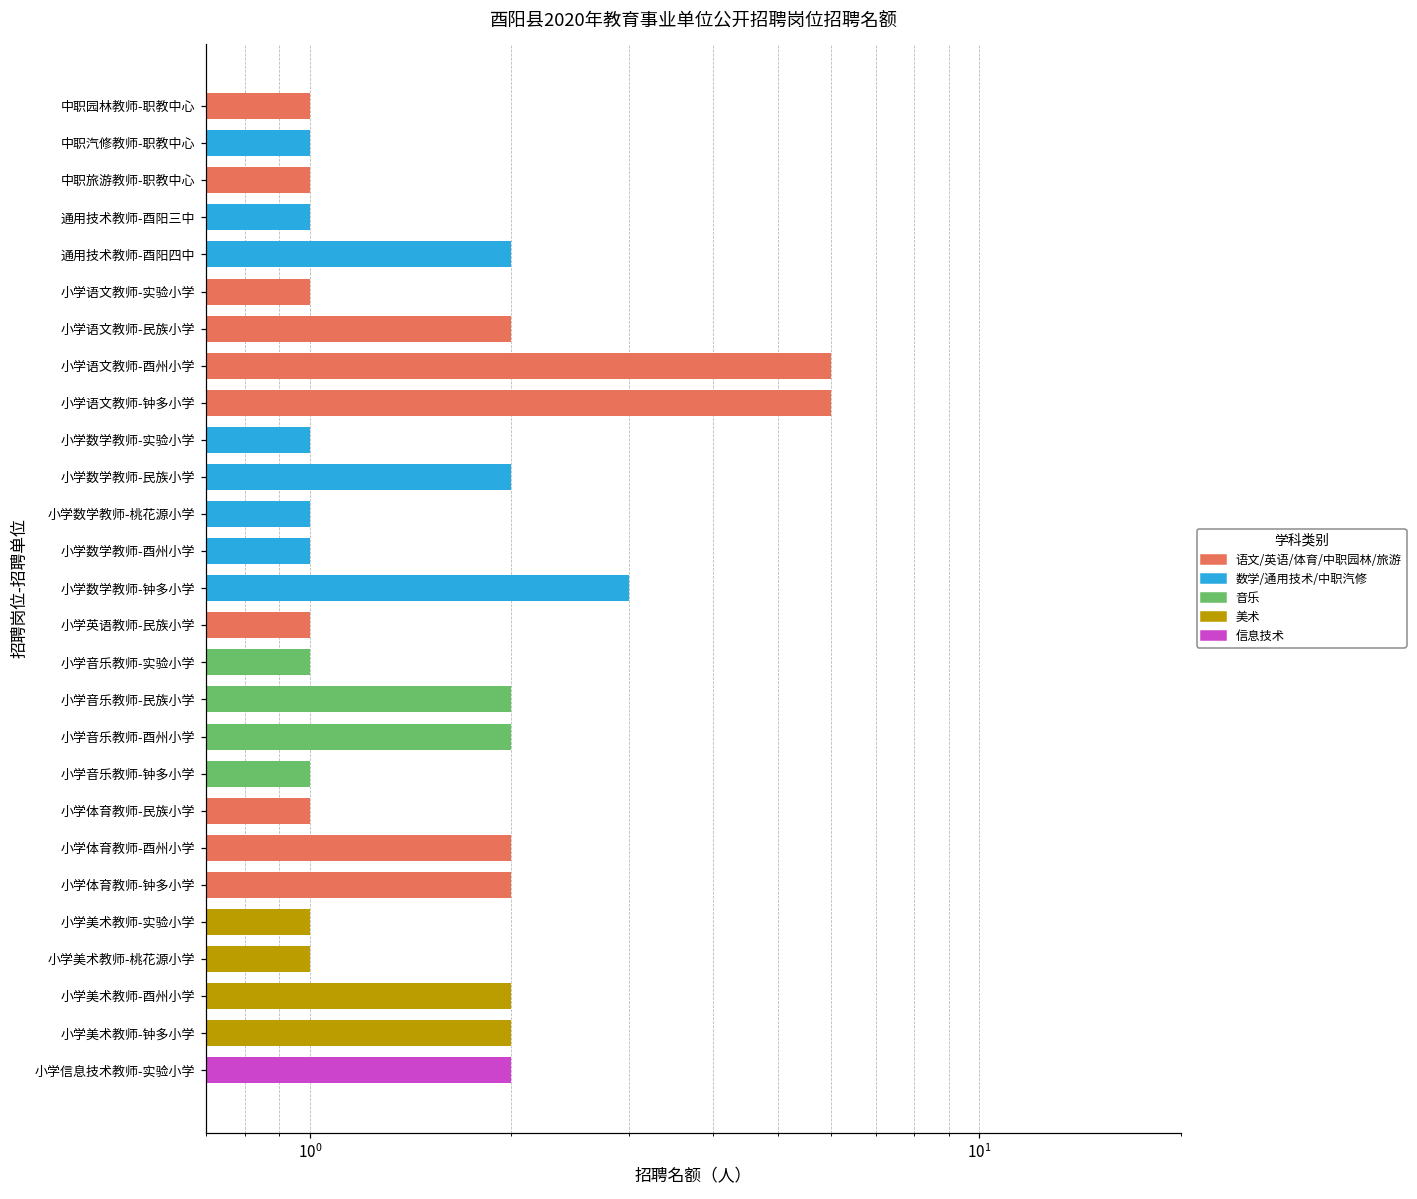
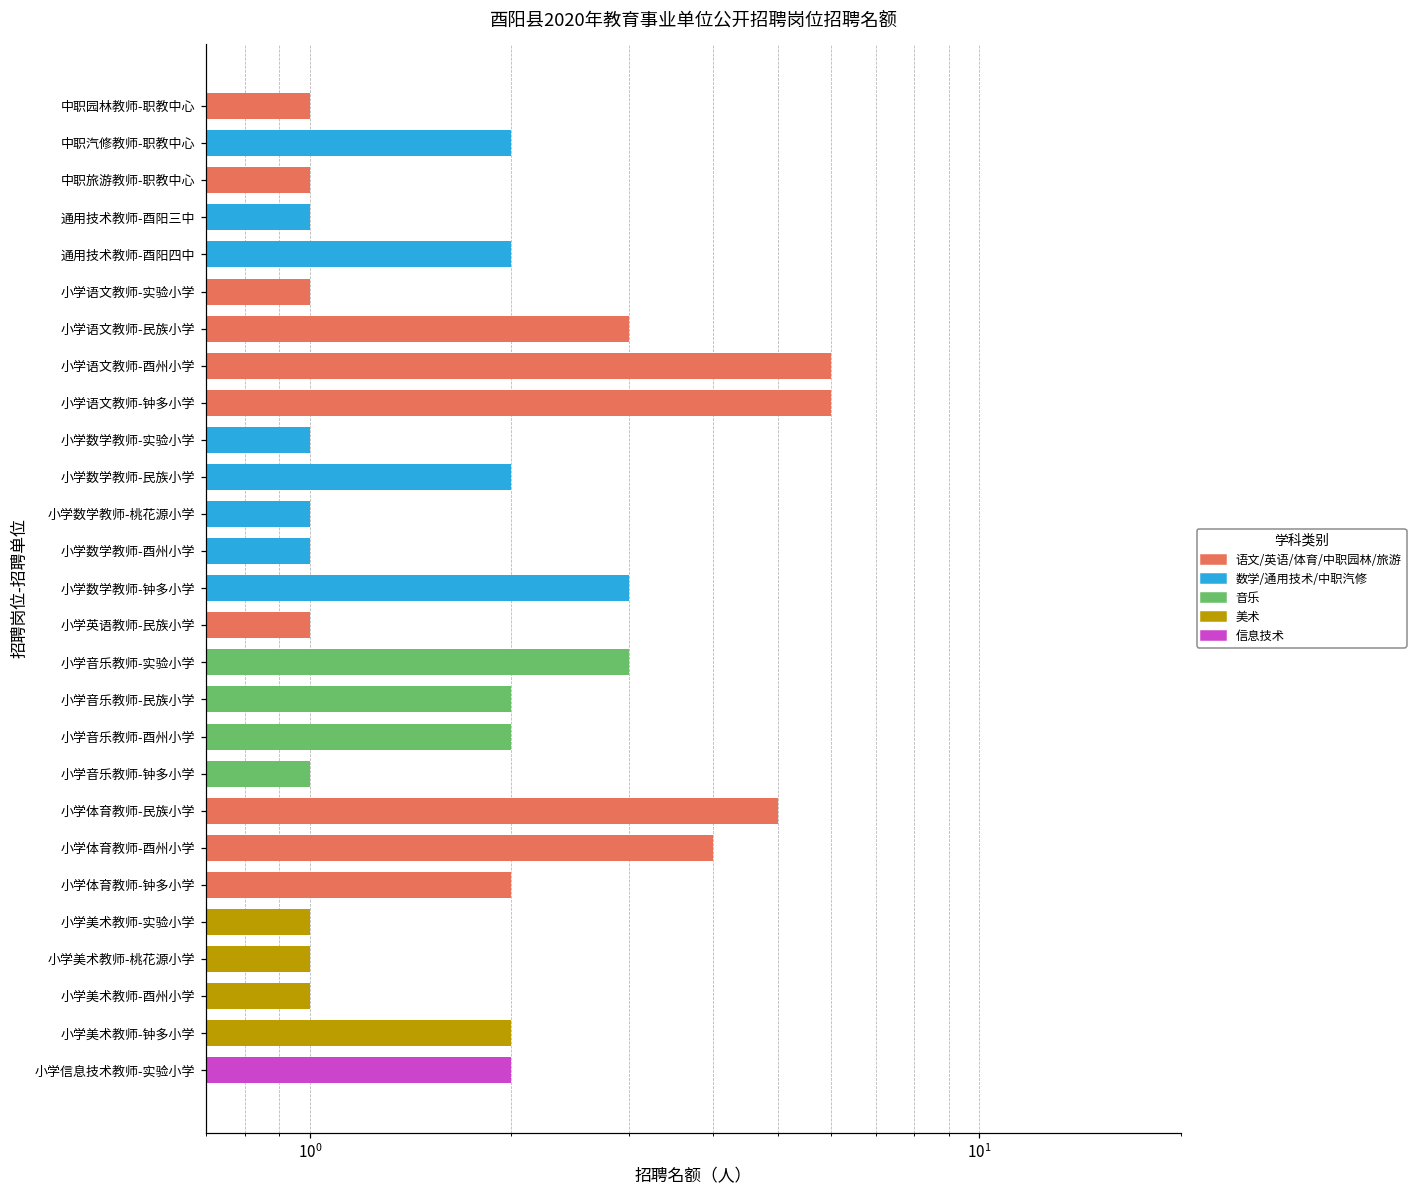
中职汽修教师-职教中心: 1 -> 2
小学语文教师-民族小学: 2 -> 3
小学音乐教师-实验小学: 1 -> 3
小学体育教师-民族小学: 1 -> 5
小学体育教师-酉州小学: 2 -> 4
小学美术教师-酉州小学: 2 -> 1
